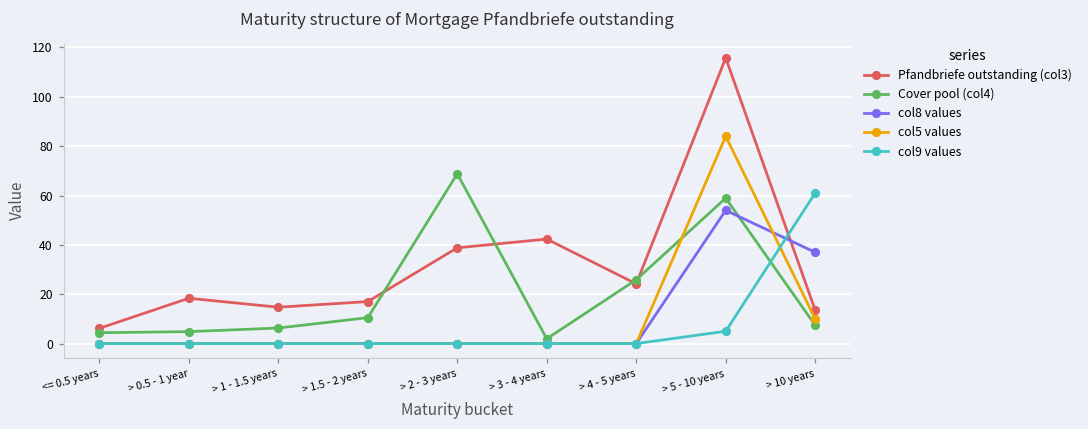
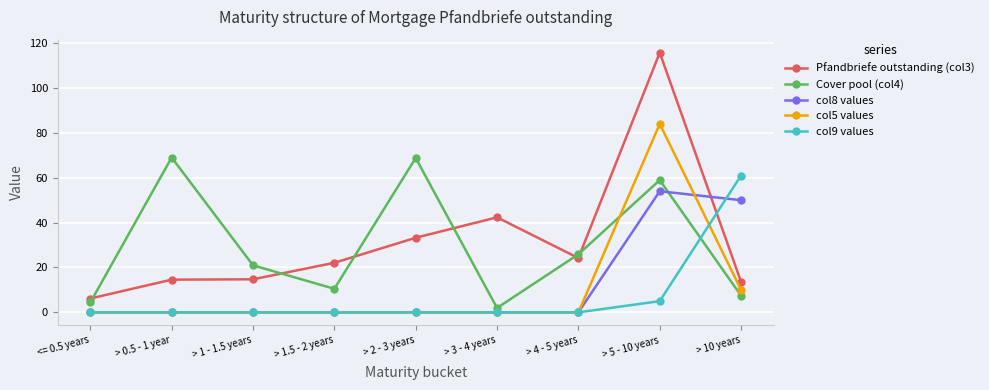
Pfandbriefe outstanding (col3), > 0.5 - 1 year: 18 -> 15
Cover pool (col4), > 0.5 - 1 year: 5 -> 69
Cover pool (col4), > 1 - 1.5 years: 6 -> 21
Pfandbriefe outstanding (col3), > 1.5 - 2 years: 17 -> 22
Pfandbriefe outstanding (col3), > 2 - 3 years: 39 -> 33
col8 values, > 10 years: 37 -> 50
